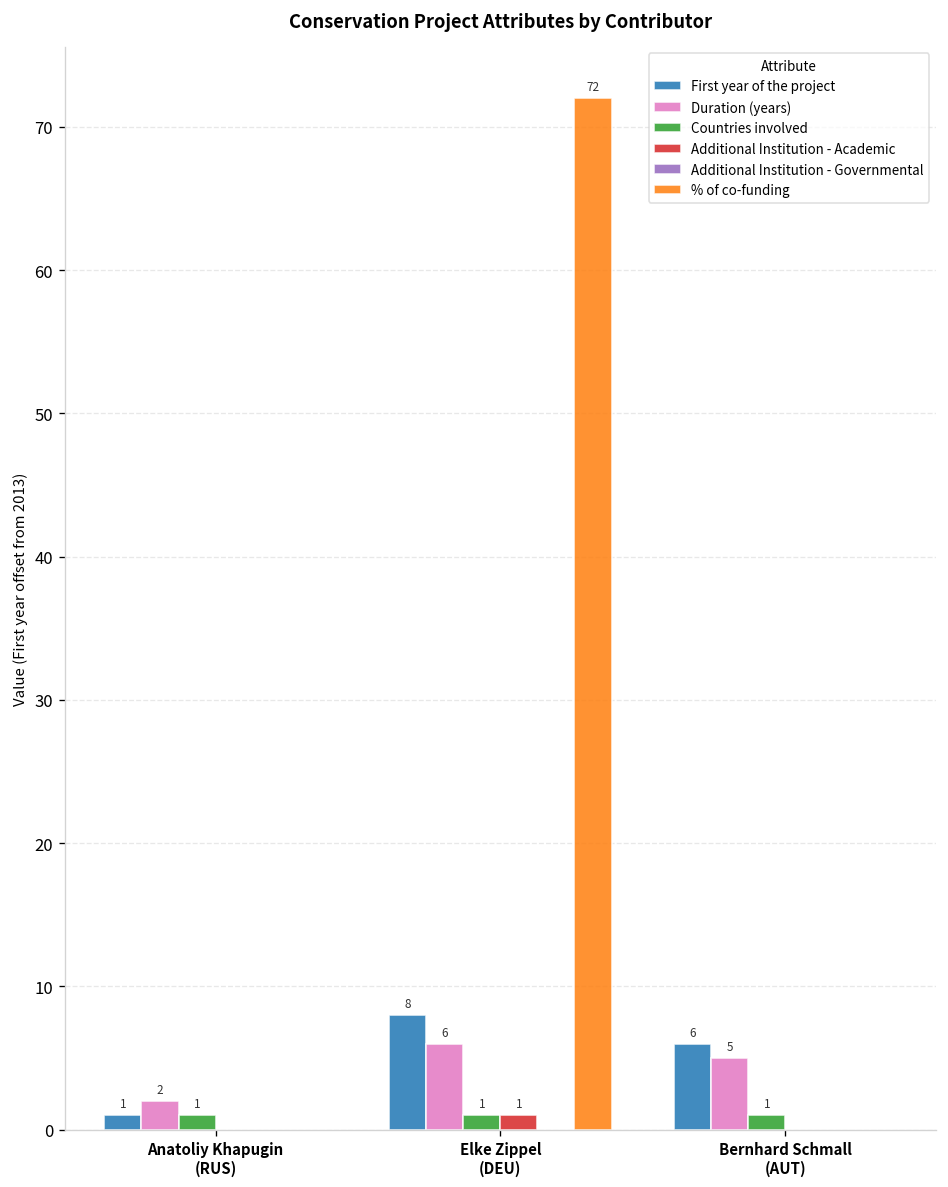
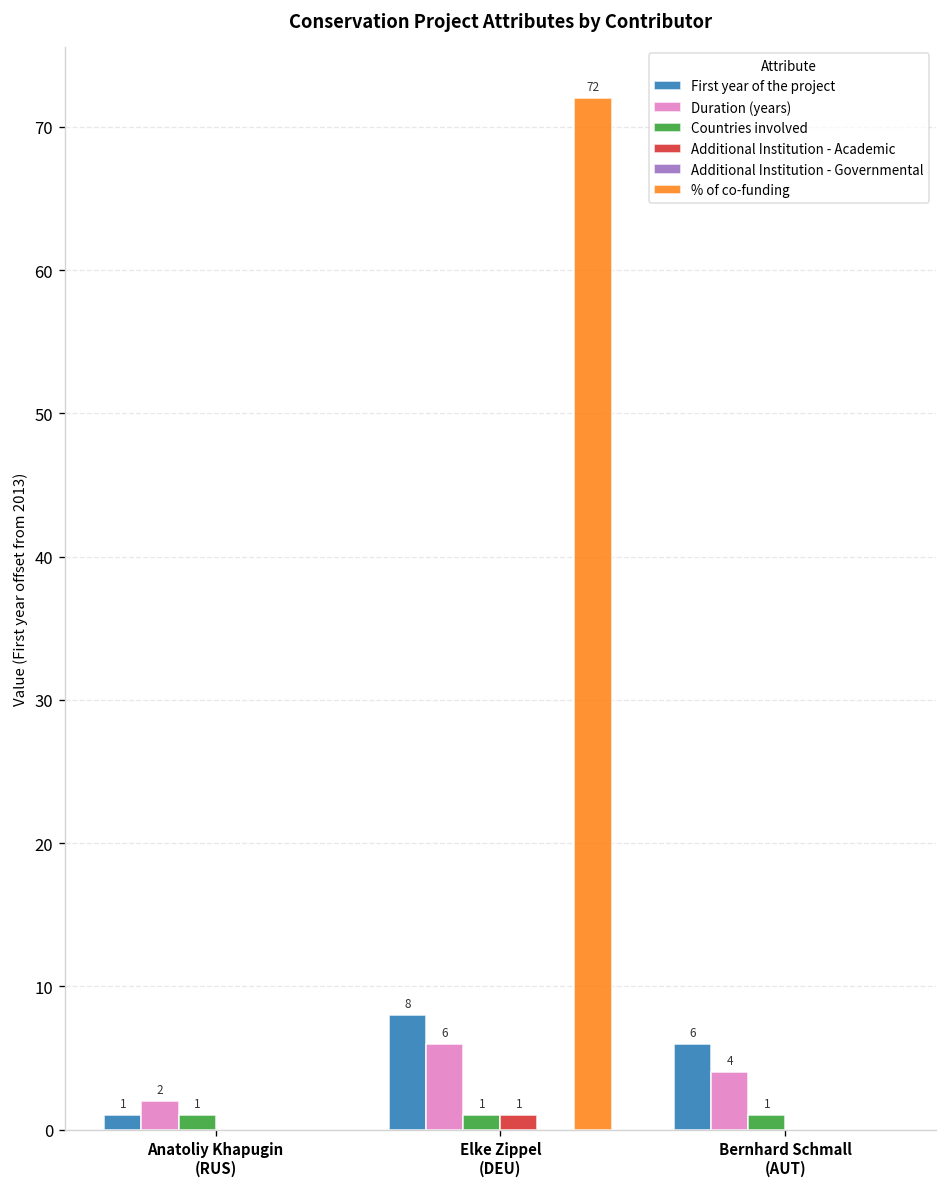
Duration (years), Bernhard Schmall (AUT): 5 -> 4
